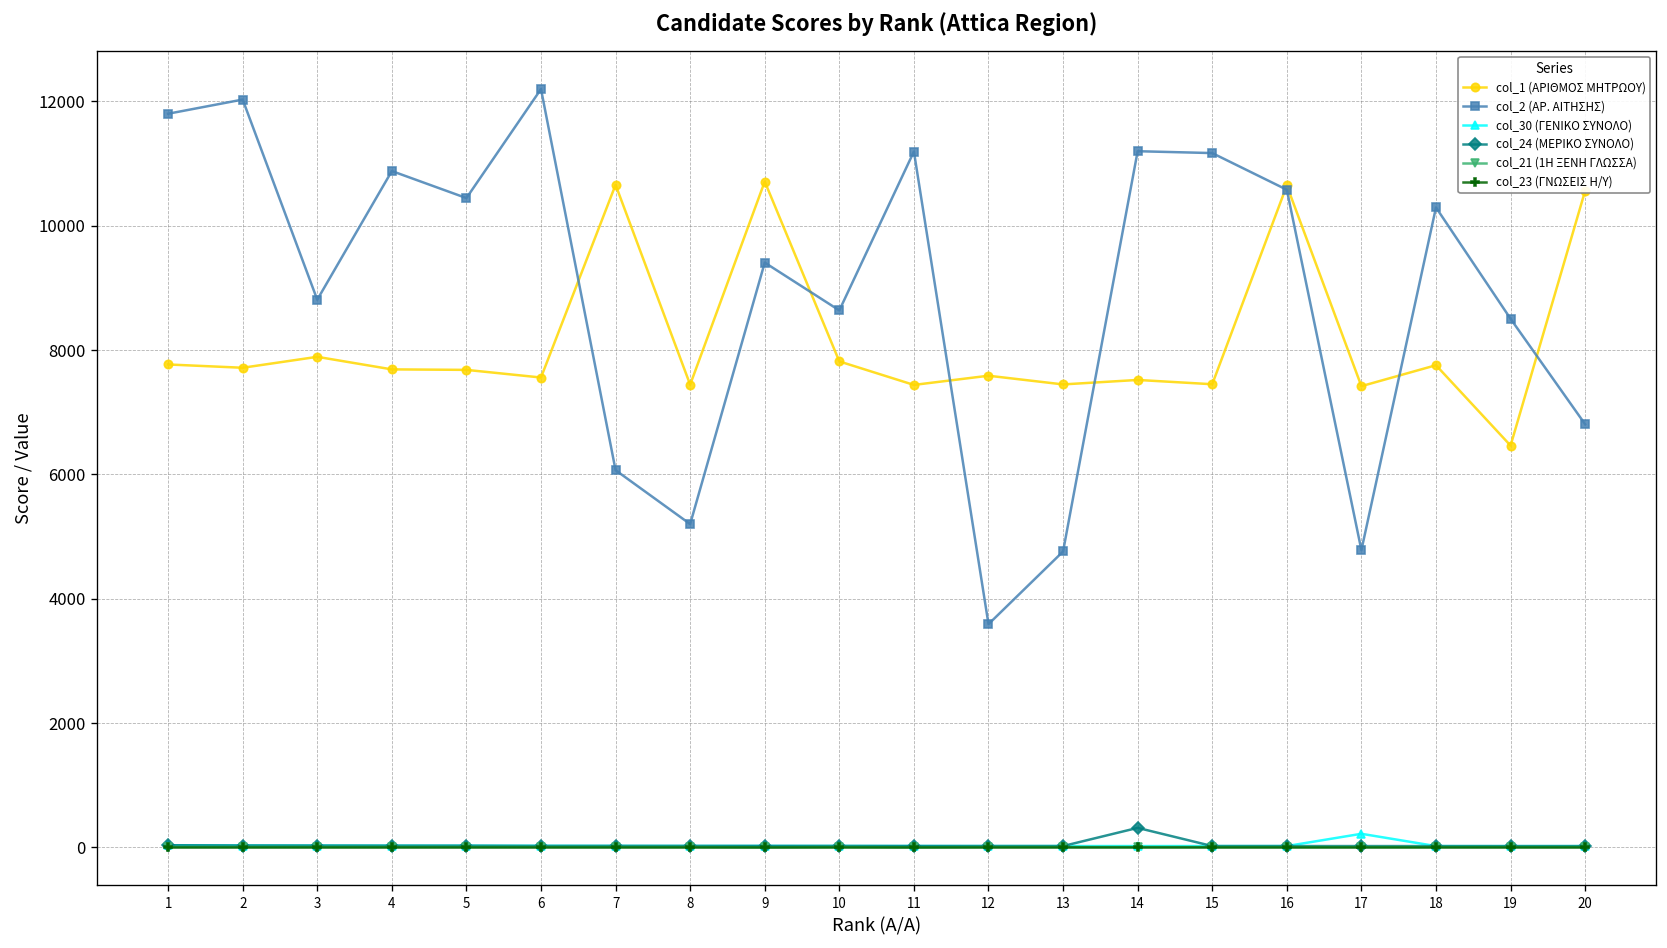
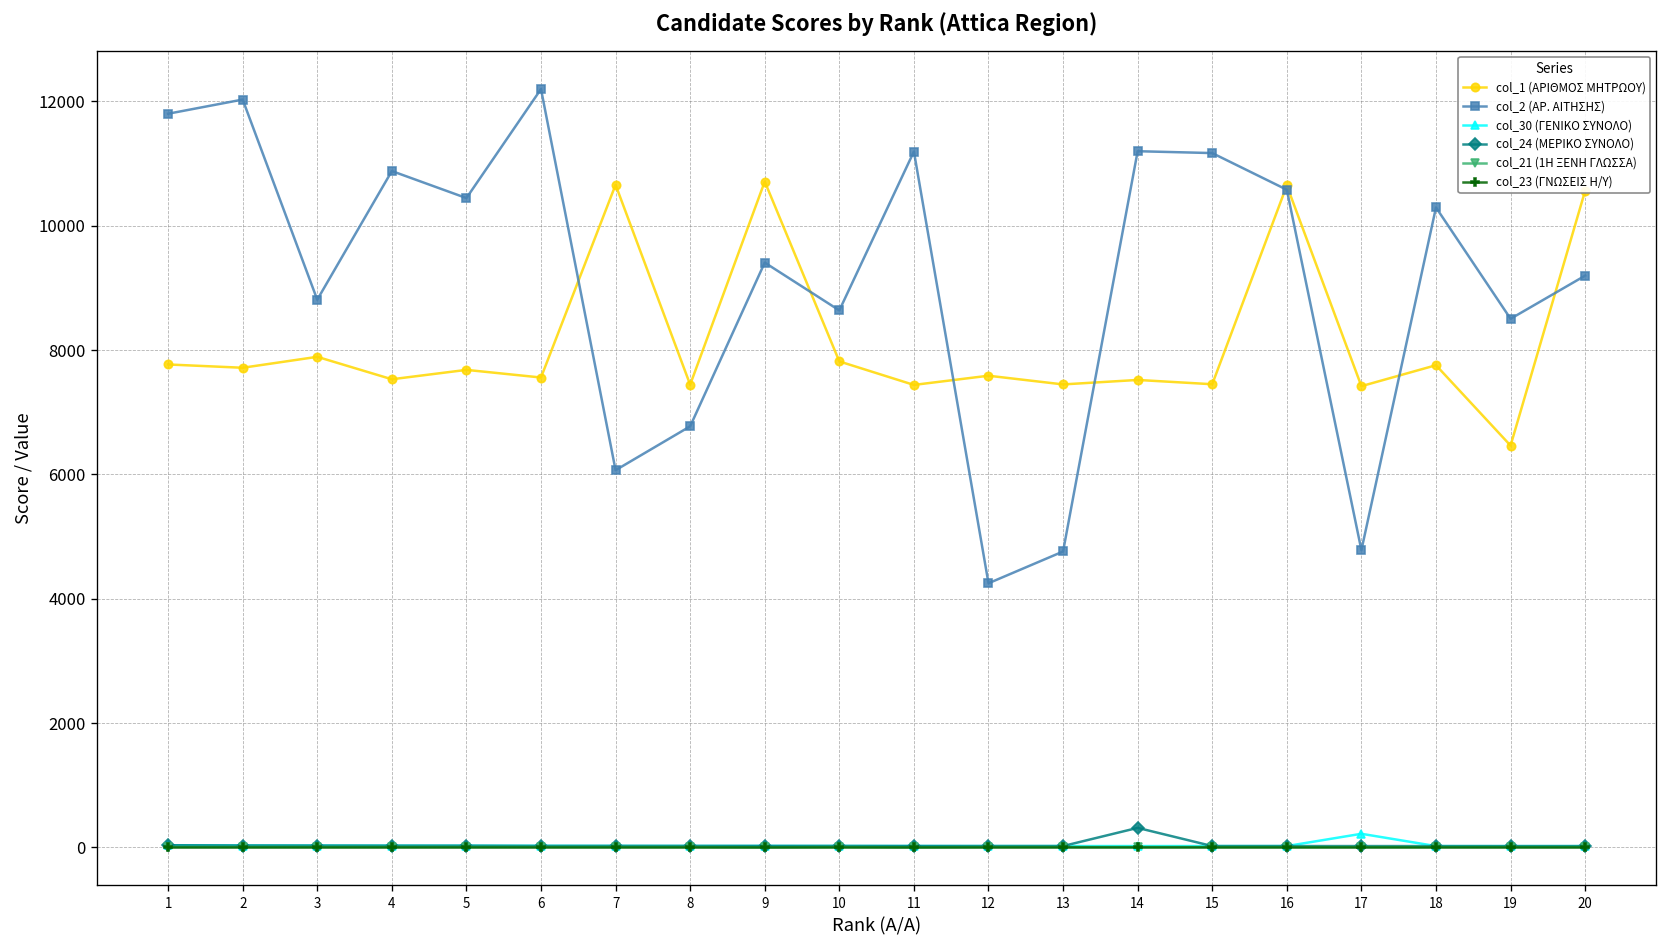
col_1 (ΑΡΙΘΜΟΣ ΜΗΤΡΩΟΥ), 4: 7700 -> 7500
col_2 (ΑΡ. ΑΙΤΗΣΗΣ), 8: 5200 -> 6800
col_2 (ΑΡ. ΑΙΤΗΣΗΣ), 12: 3600 -> 4200
col_2 (ΑΡ. ΑΙΤΗΣΗΣ), 20: 6800 -> 9200
